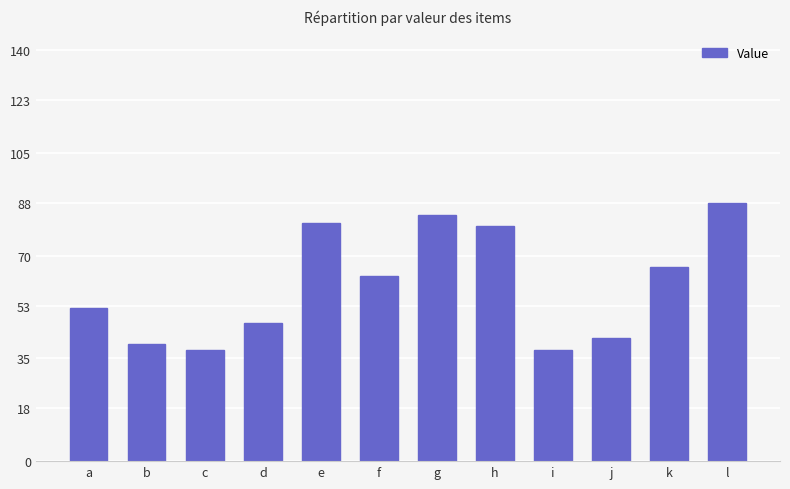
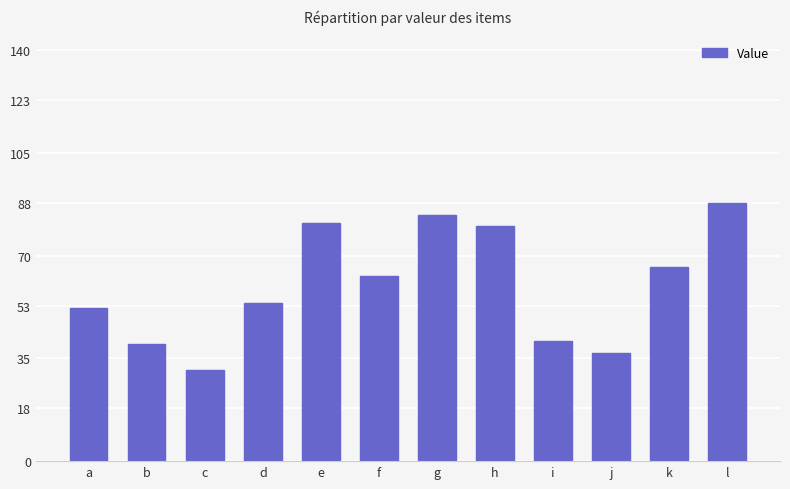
c: 38 -> 31
d: 47 -> 54
i: 38 -> 41
j: 42 -> 37
